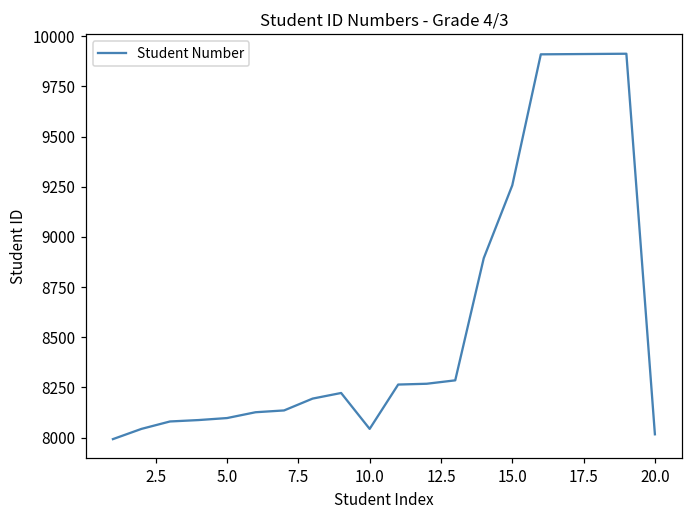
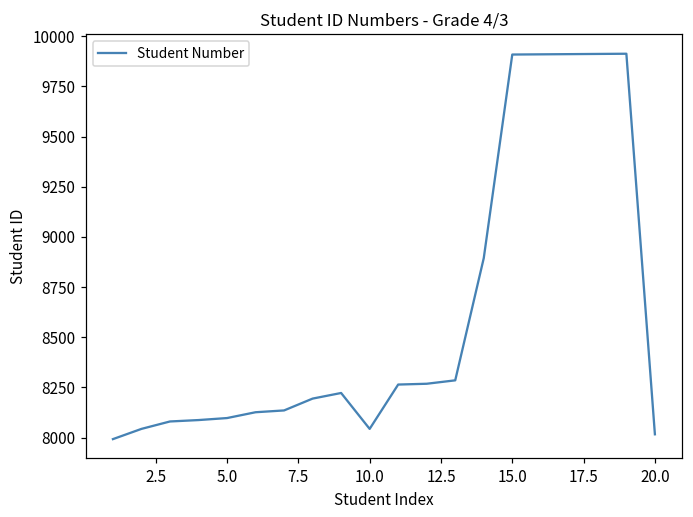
15.0: 9260 -> 9910
